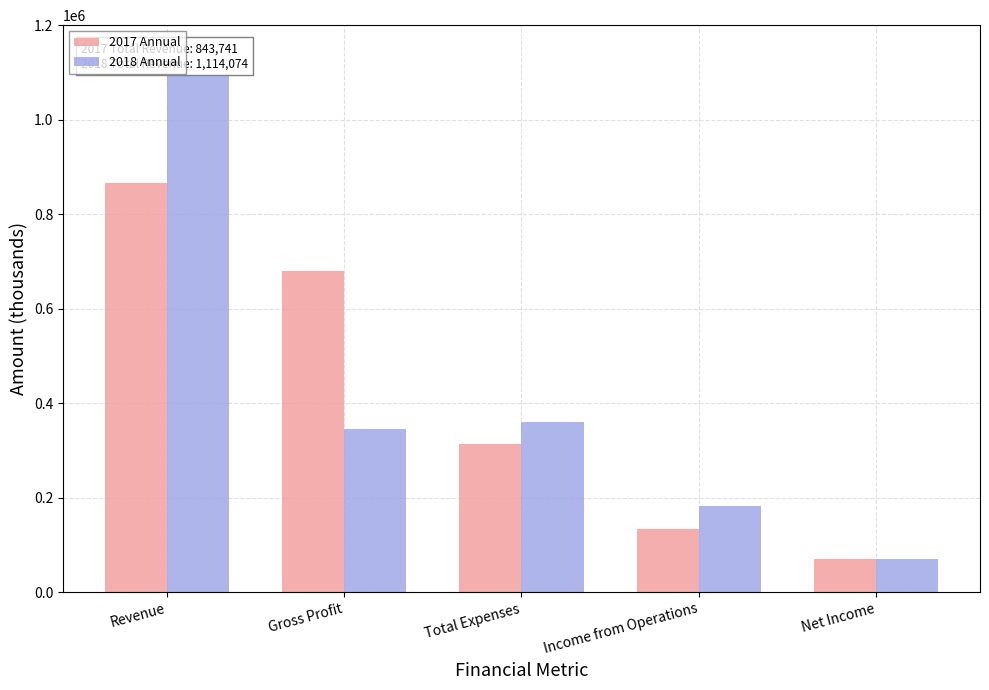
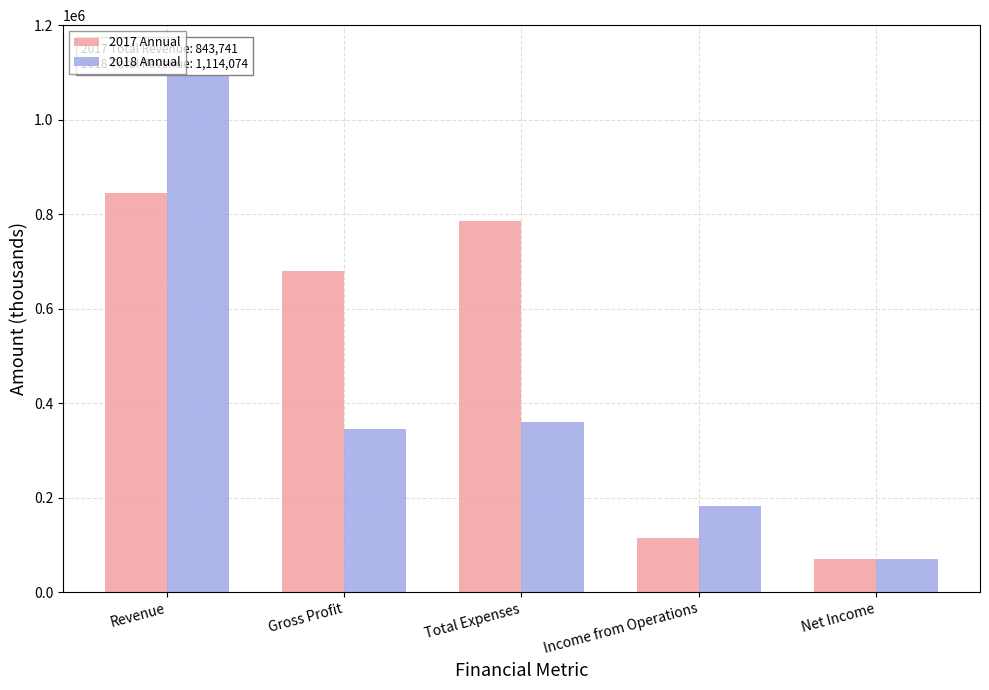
2017 Annual, Revenue: 870000 -> 840000
2017 Annual, Total Expenses: 310000 -> 780000
2017 Annual, Income from Operations: 130000 -> 110000
